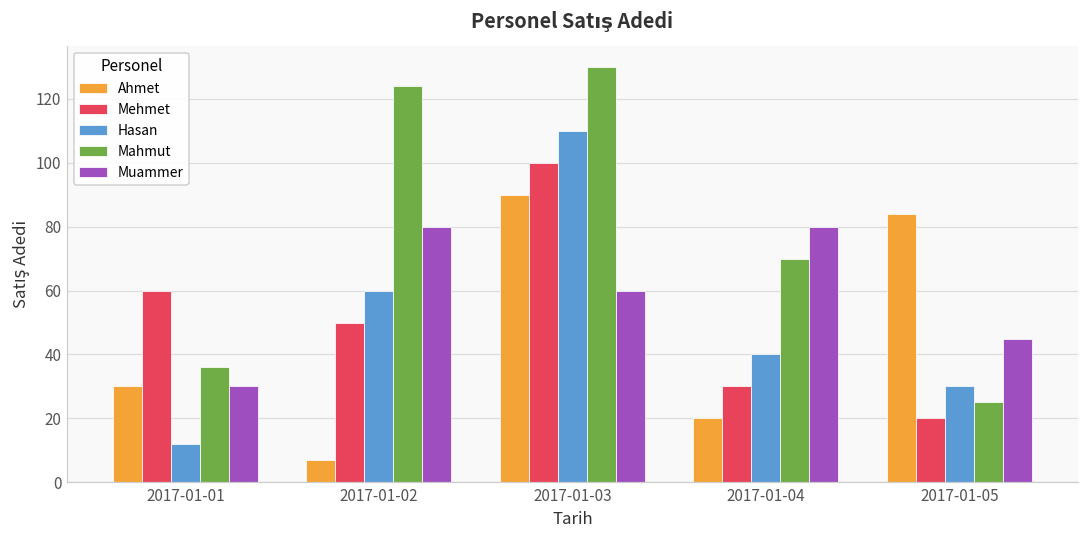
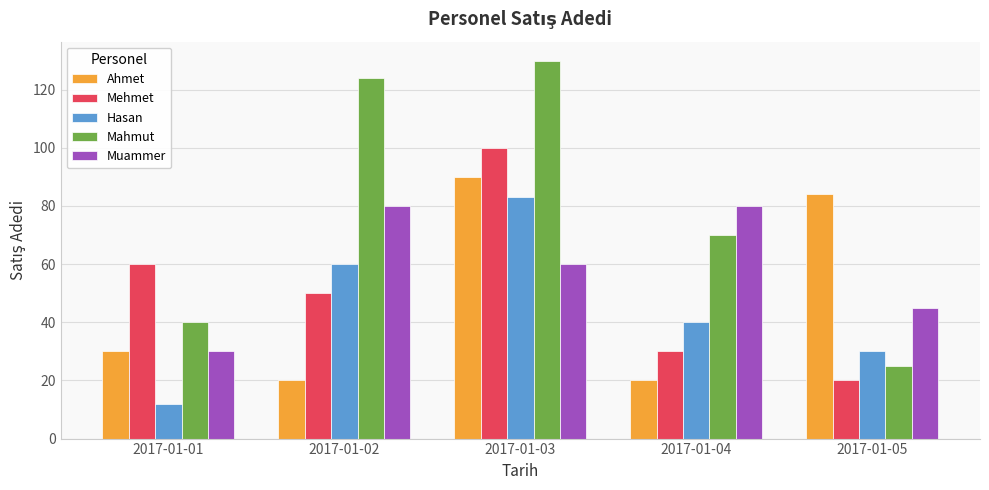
Mahmut, 2017-01-01: 36 -> 40
Ahmet, 2017-01-02: 7 -> 20
Hasan, 2017-01-03: 110 -> 83
